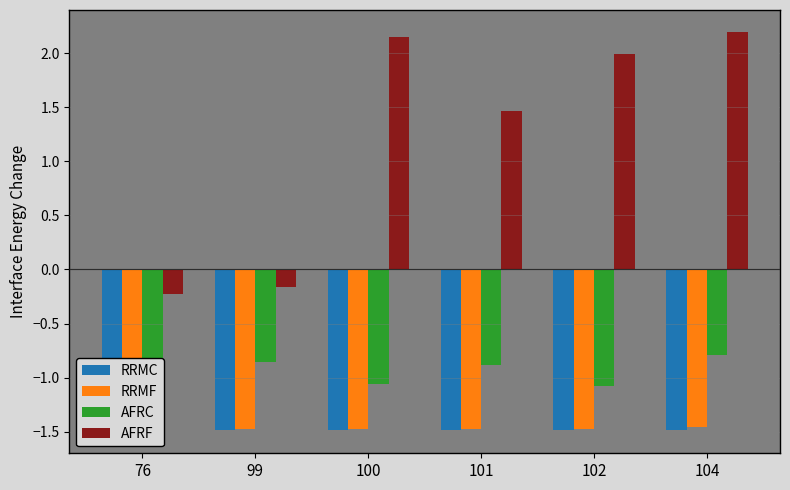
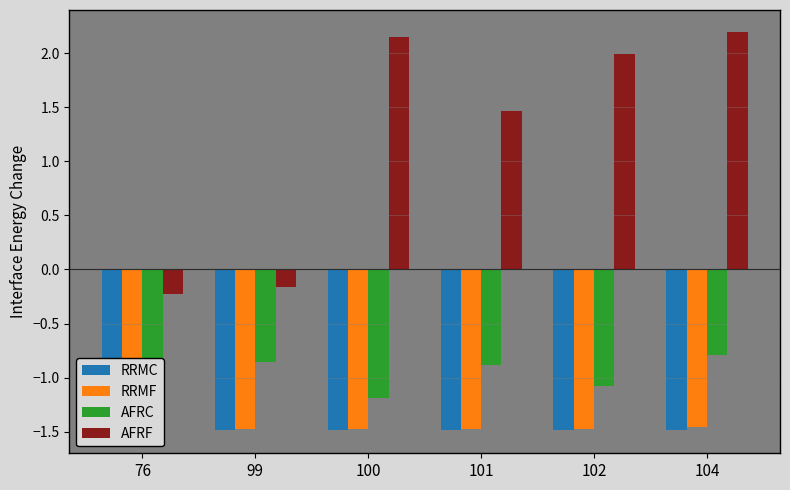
AFRC, 100: -1.06 -> -1.19
